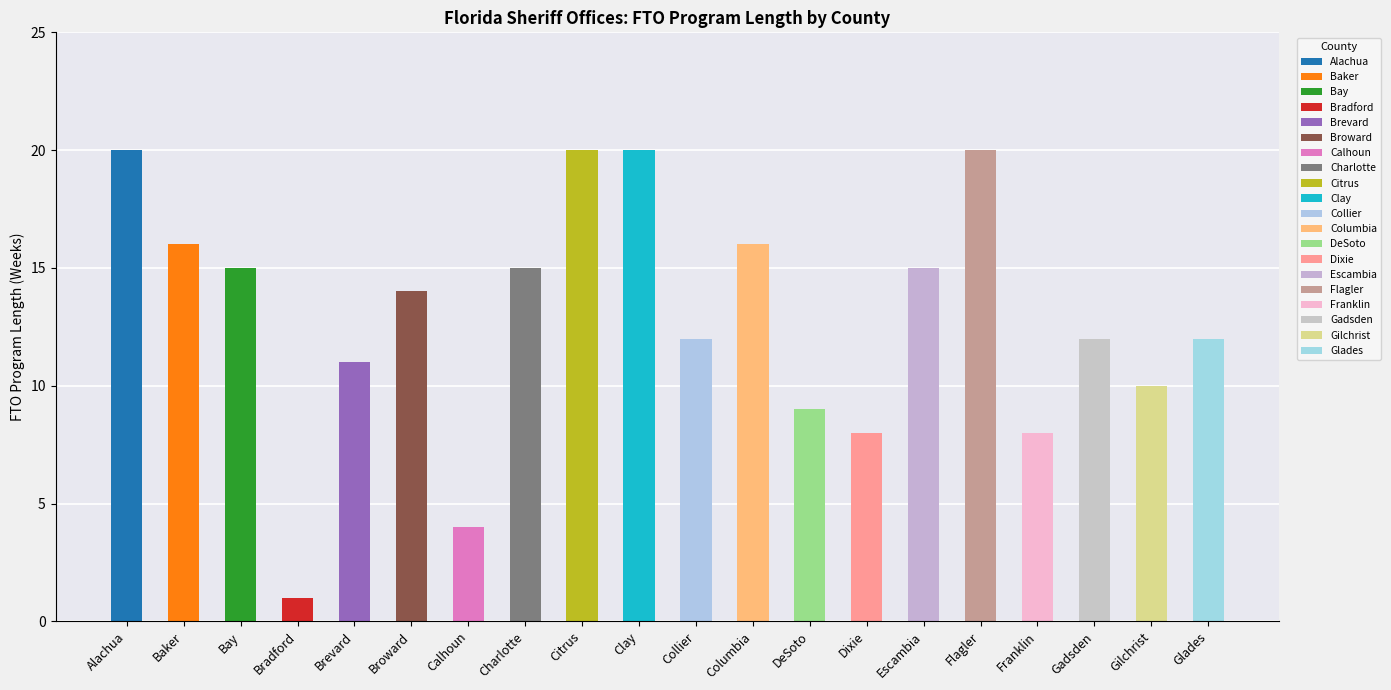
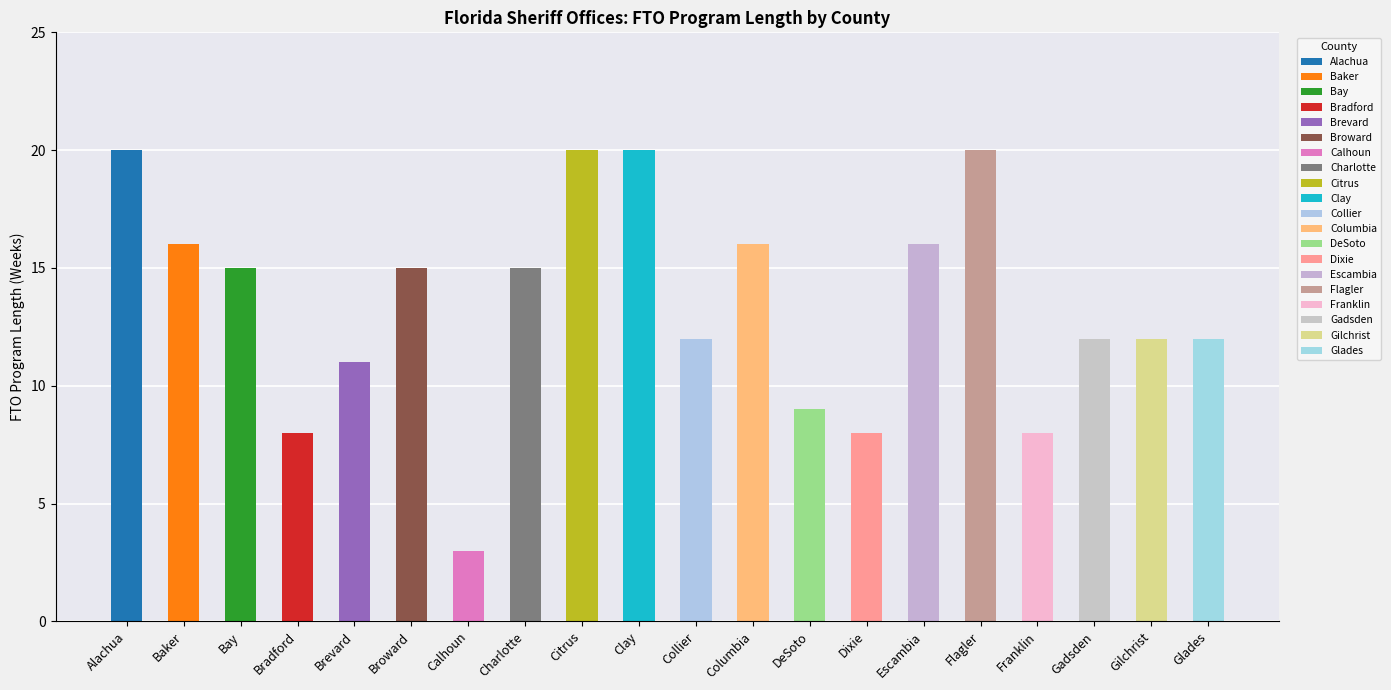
Bradford: 1 -> 8
Broward: 14 -> 15
Calhoun: 4 -> 3
Escambia: 15 -> 16
Gilchrist: 10 -> 12
